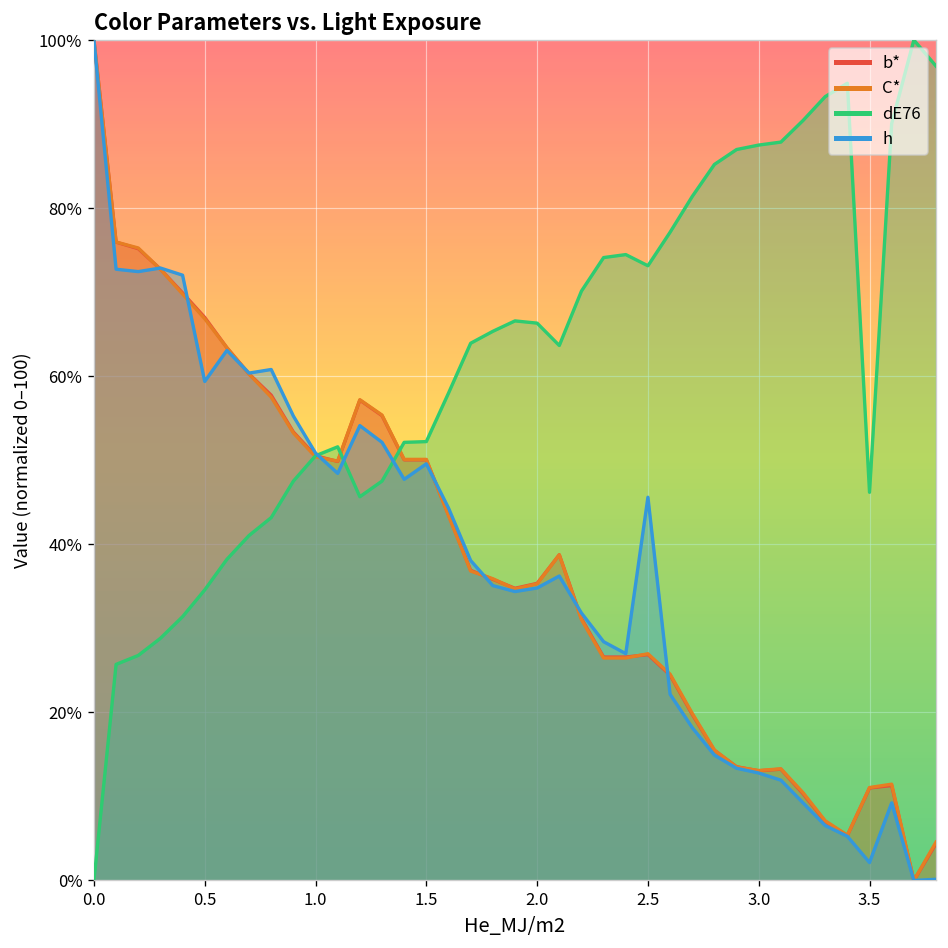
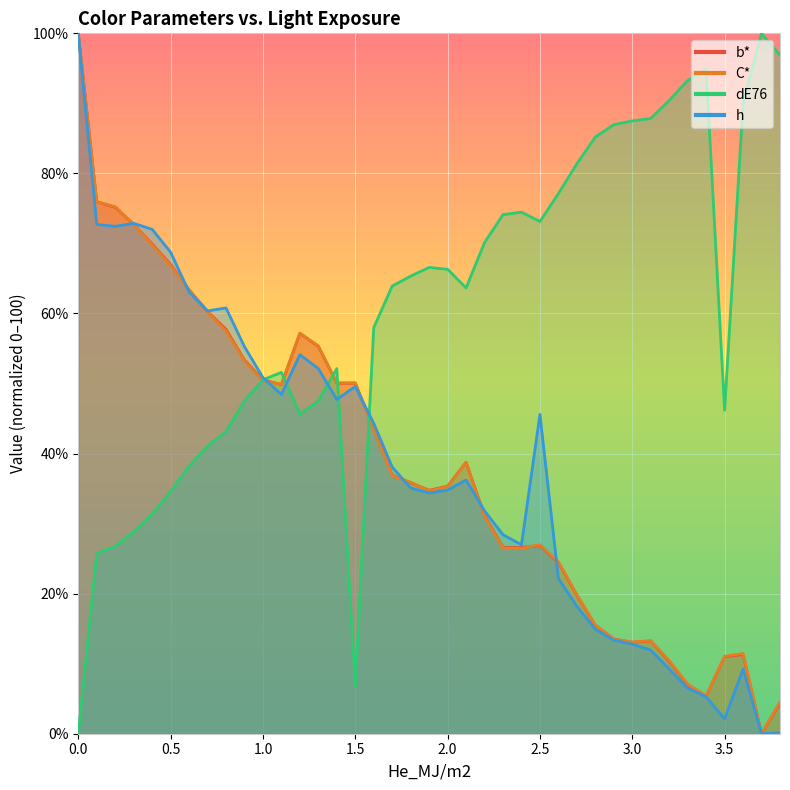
h, 0.5: 59% -> 69%
dE76, 1.5: 52% -> 7%
